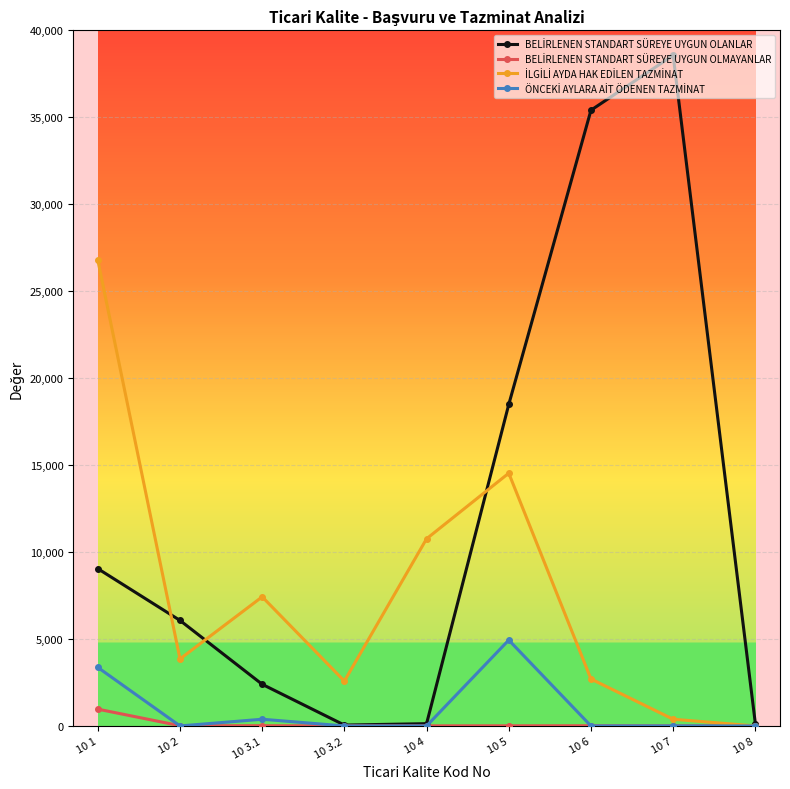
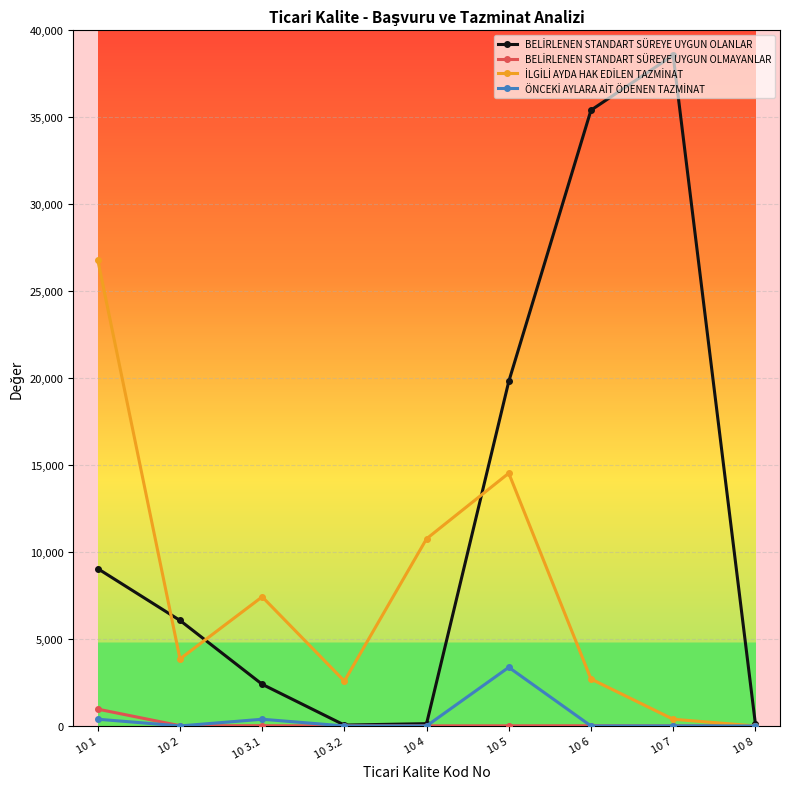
ÖNCEKİ AYLARA AİT ÖDENEN TAZMİNAT, 10 1: 3,400 -> 400
BELİRLENEN STANDART SÜREYE UYGUN OLANLAR, 10 5: 18,500 -> 19,800
ÖNCEKİ AYLARA AİT ÖDENEN TAZMİNAT, 10 5: 4,900 -> 3,400
